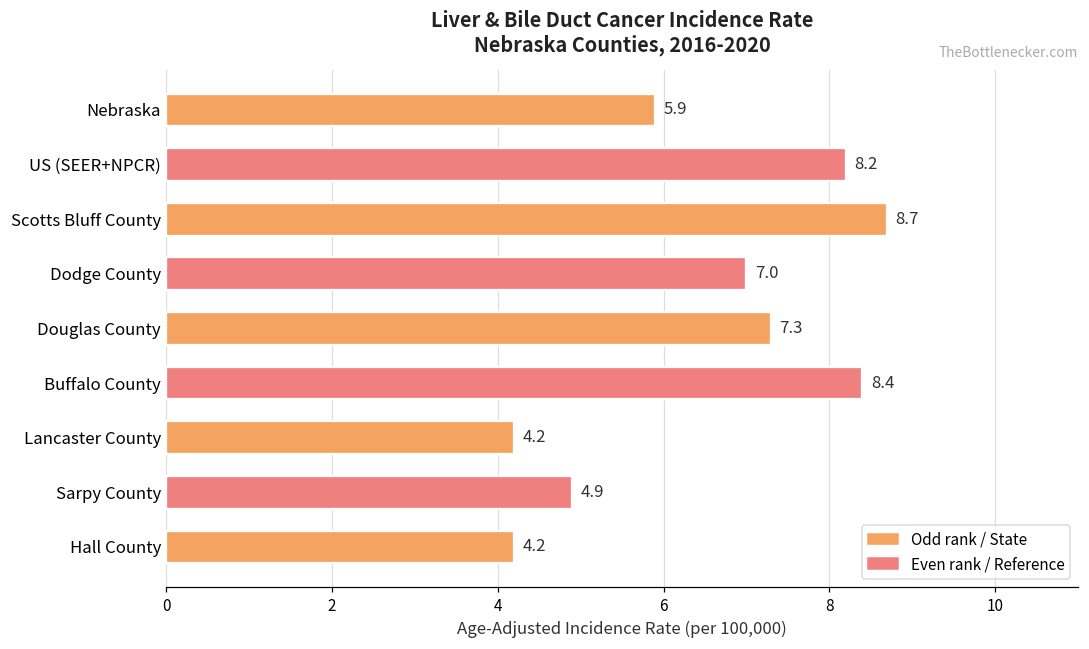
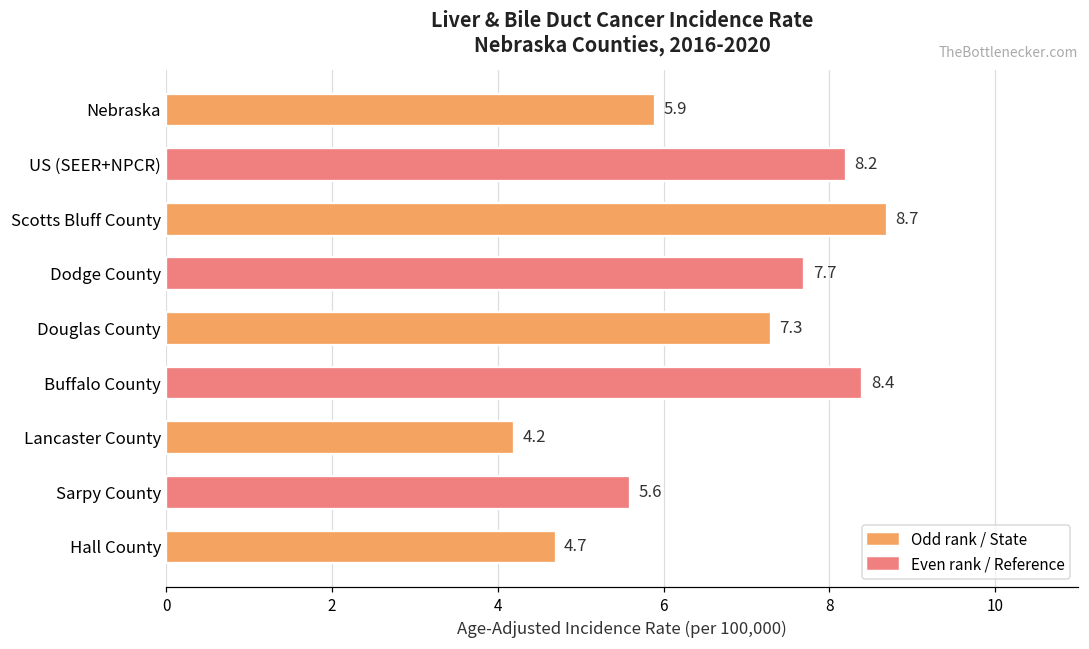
Dodge County: 7.0 -> 7.7
Sarpy County: 4.9 -> 5.6
Hall County: 4.2 -> 4.7
